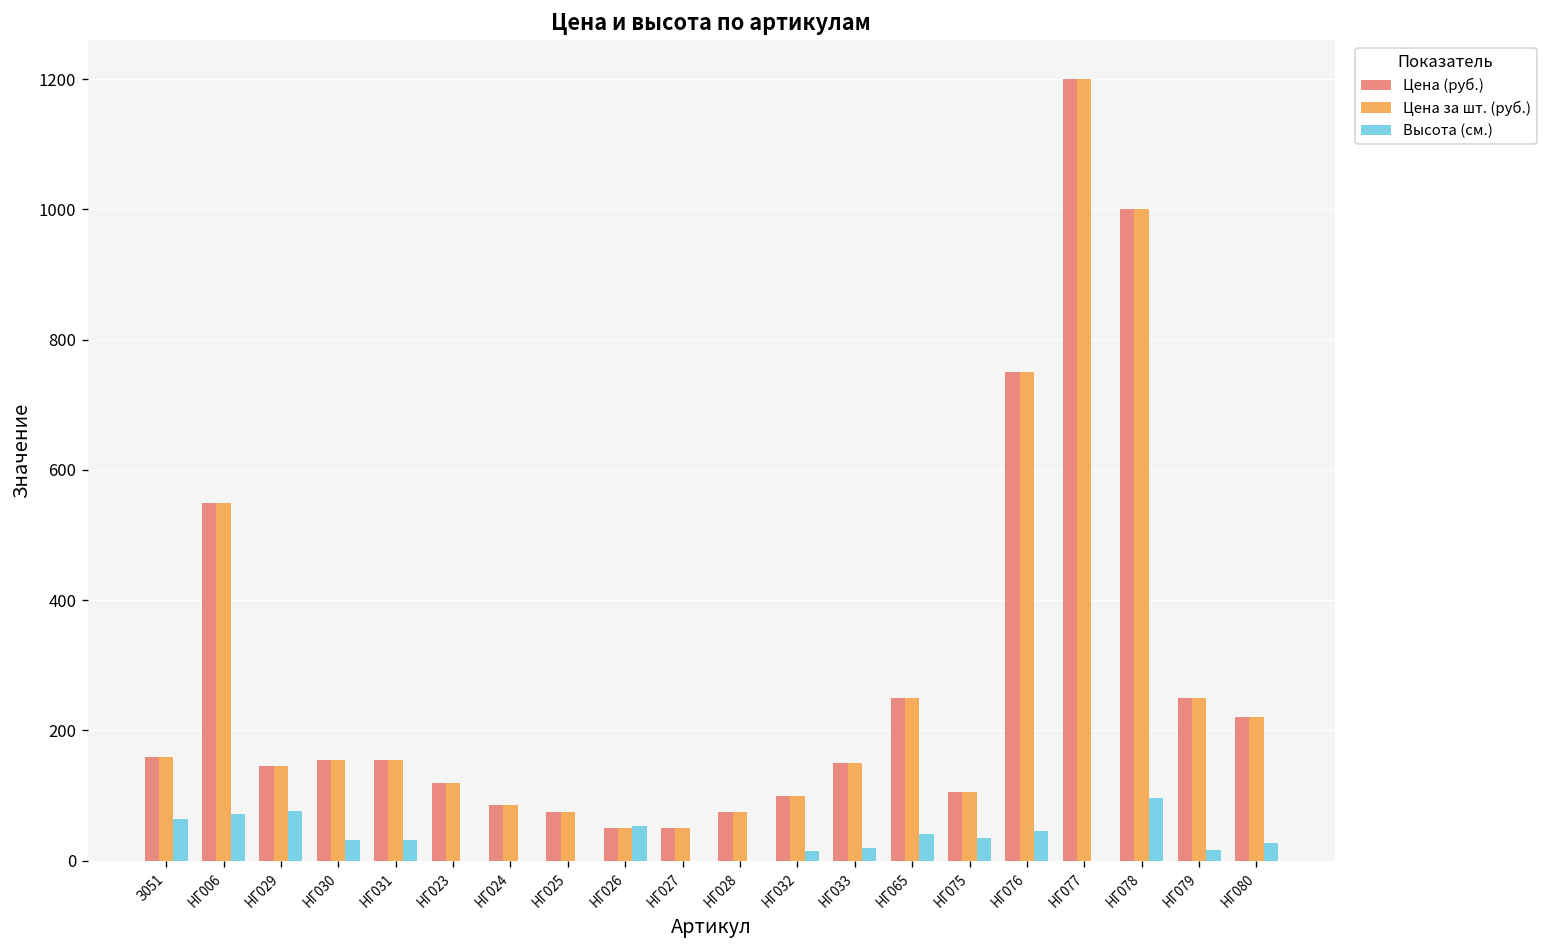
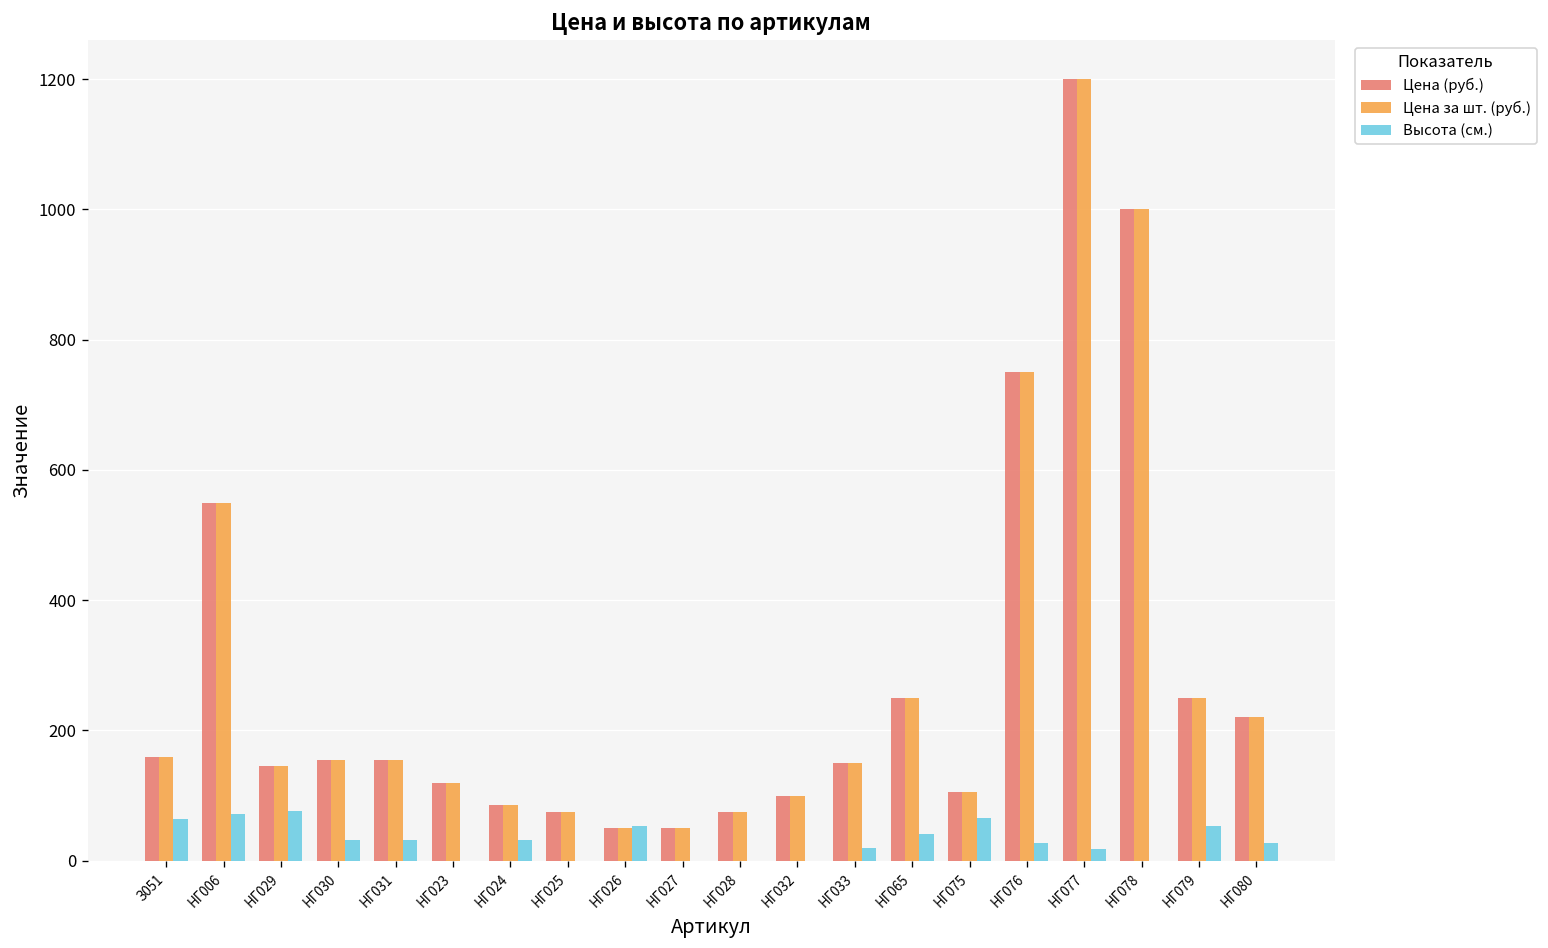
Высота (см.), НГ024: 0 -> 30
Высота (см.), НГ032: 20 -> 0
Высота (см.), НГ075: 40 -> 70
Высота (см.), НГ076: 50 -> 30
Высота (см.), НГ077: 0 -> 20
Высота (см.), НГ078: 100 -> 0
Высота (см.), НГ079: 20 -> 50
